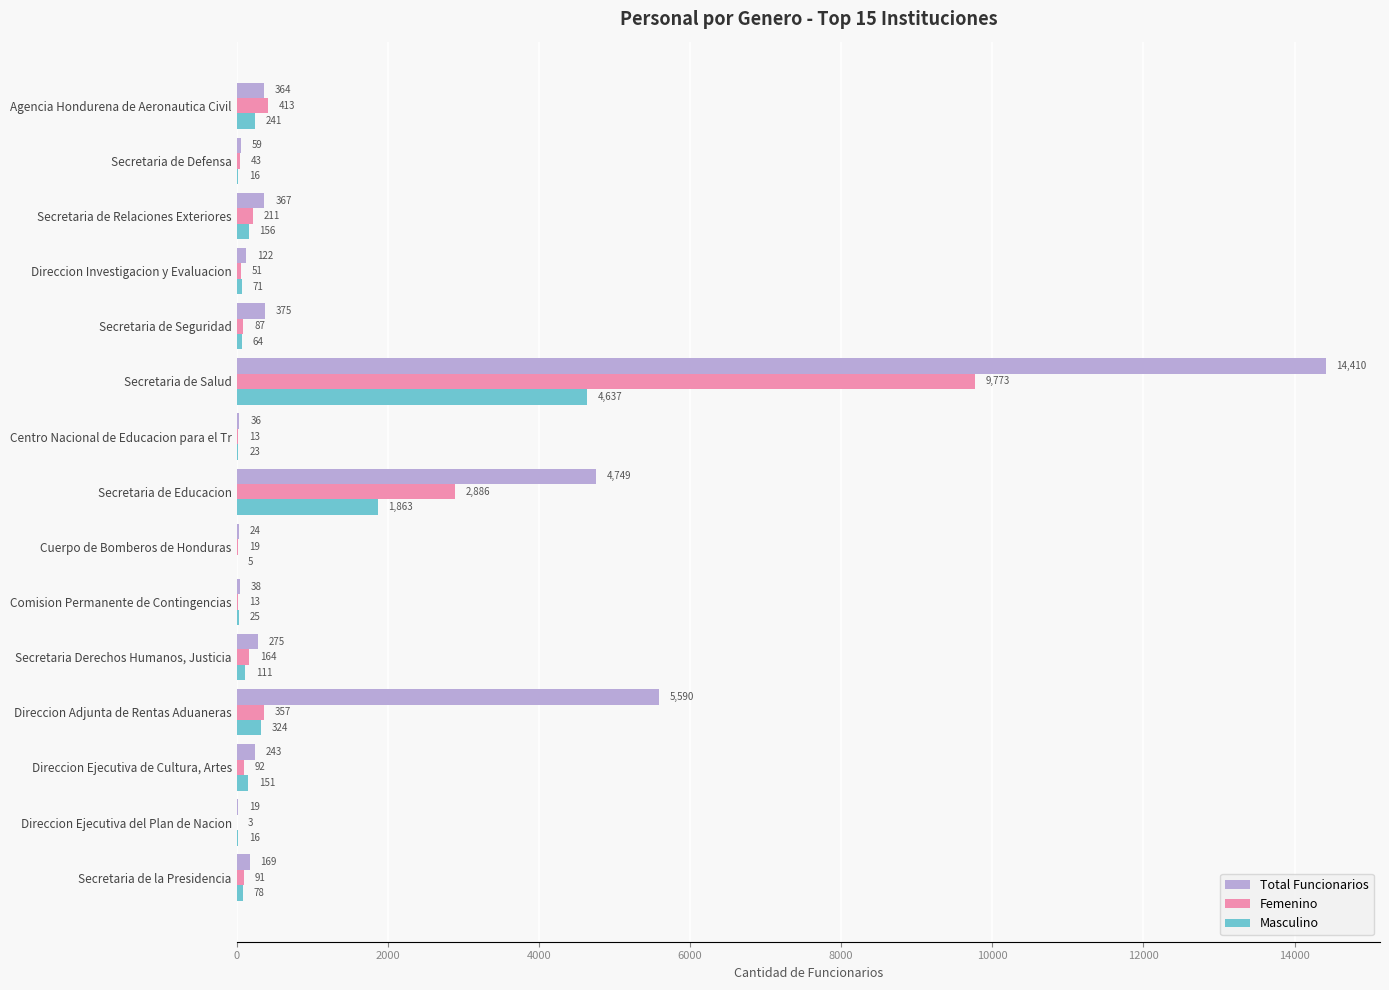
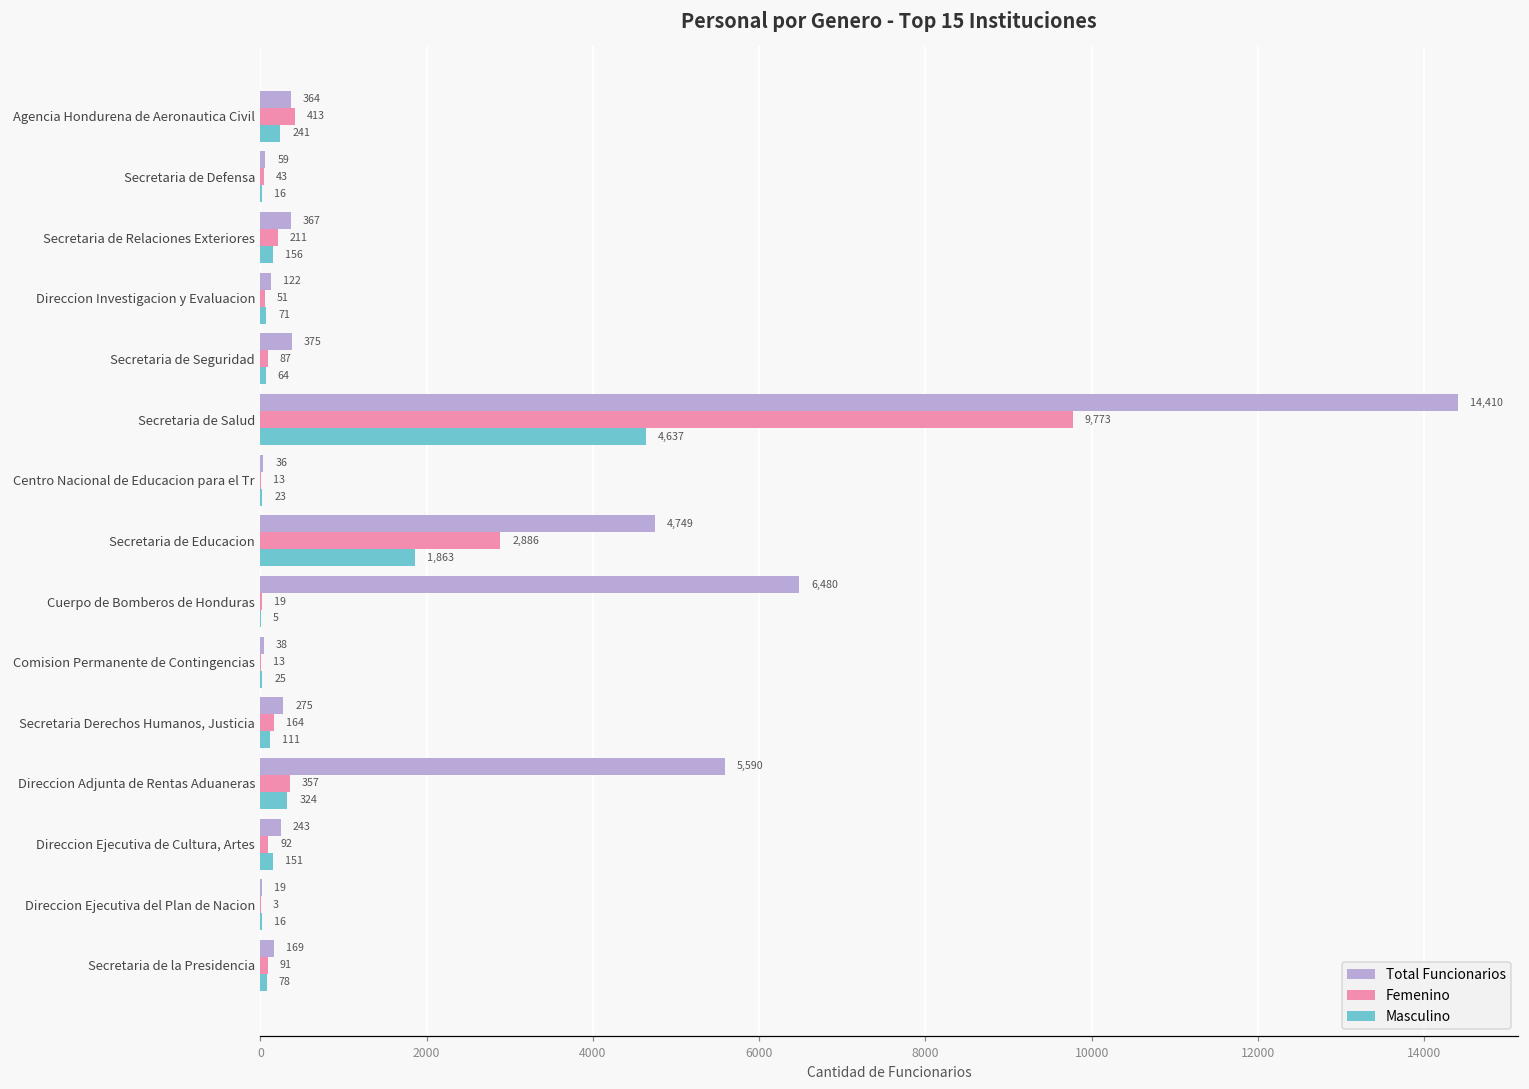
Total Funcionarios, Cuerpo de Bomberos de Honduras: 24 -> 6,480
